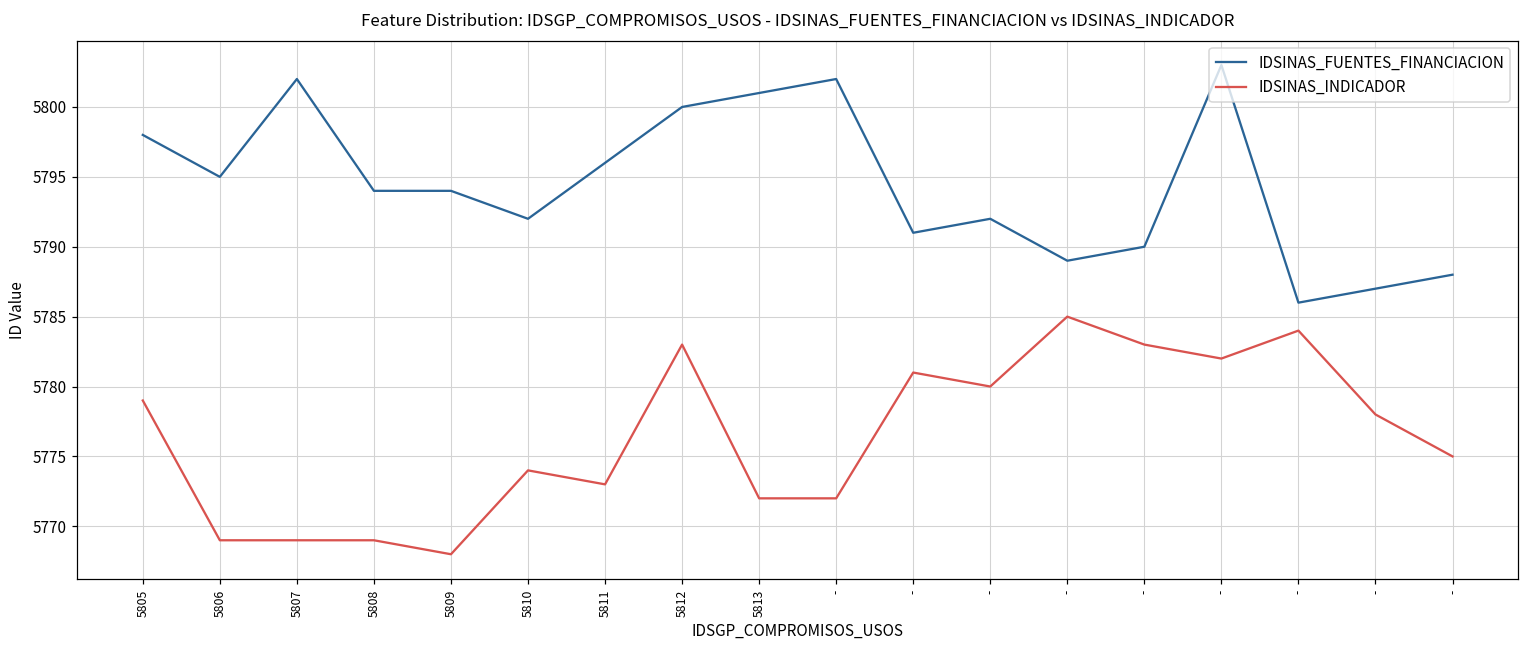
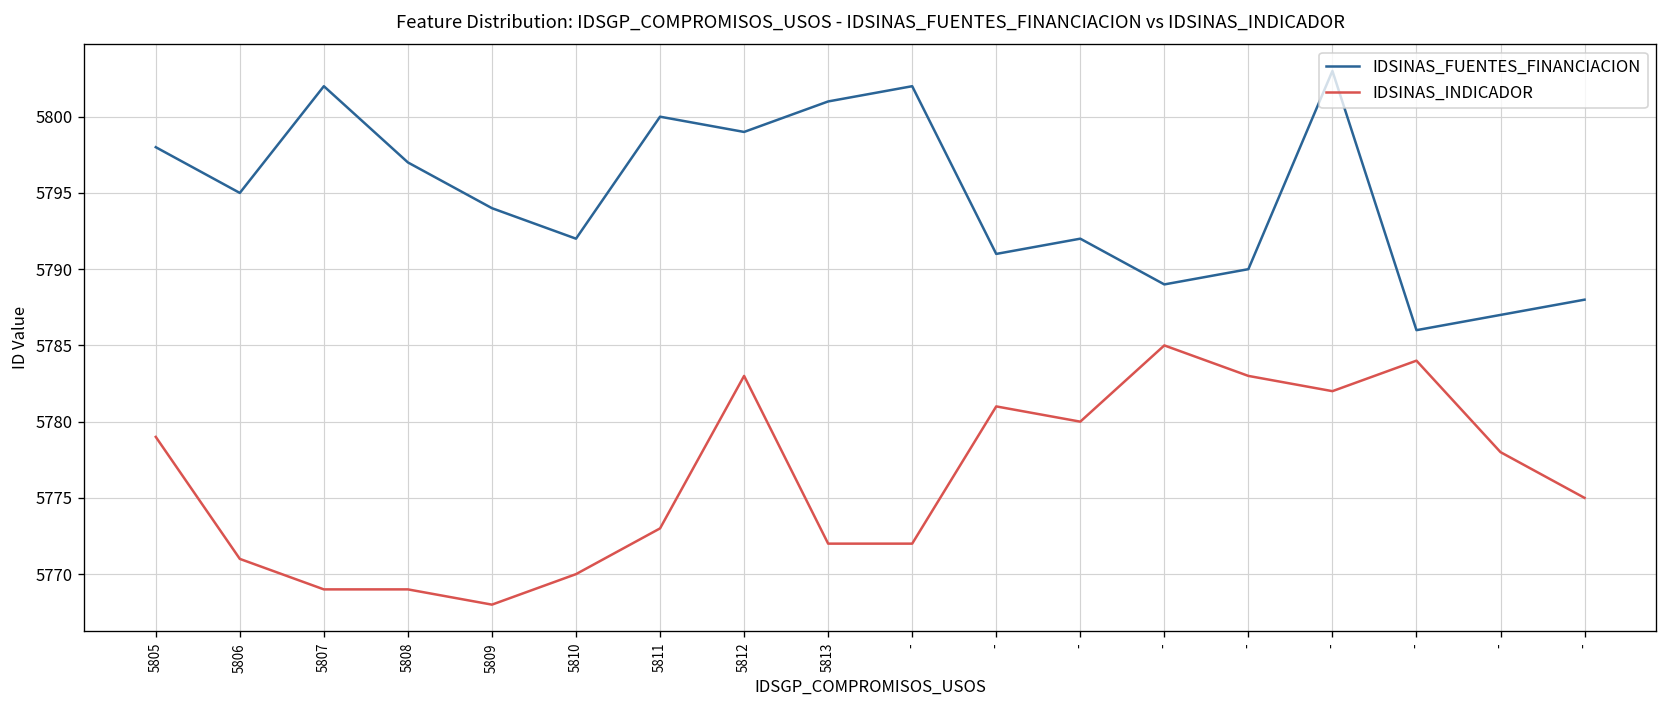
IDSINAS_INDICADOR, 5806: 5769 -> 5771
IDSINAS_FUENTES_FINANCIACION, 5808: 5794 -> 5797
IDSINAS_INDICADOR, 5810: 5774 -> 5770
IDSINAS_FUENTES_FINANCIACION, 5811: 5796 -> 5800
IDSINAS_FUENTES_FINANCIACION, 5812: 5800 -> 5799
